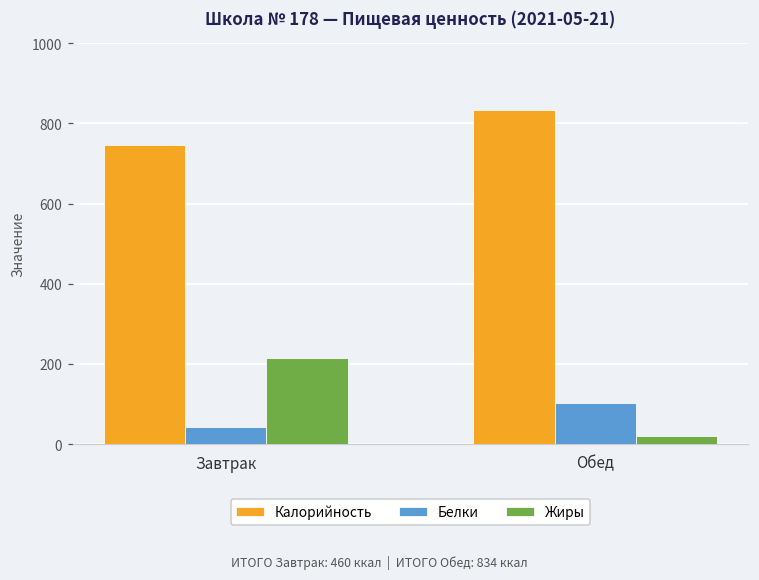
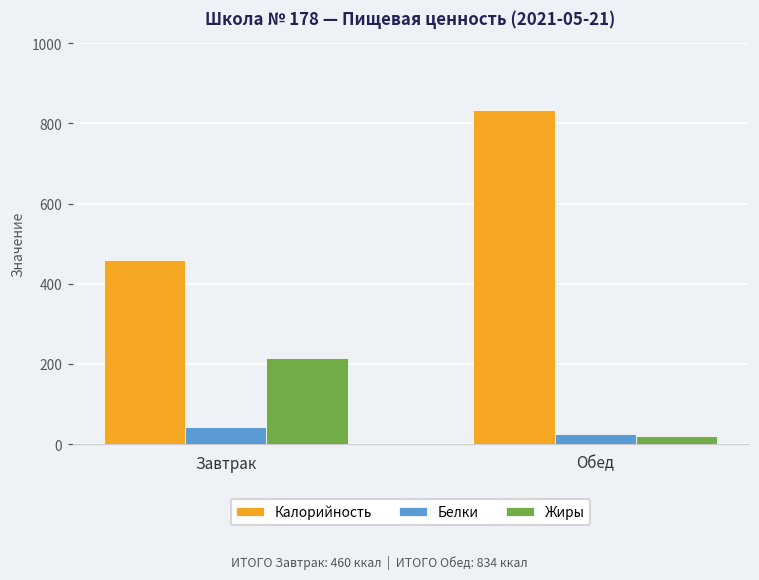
Калорийность, Завтрак: 750 -> 460
Белки, Обед: 100 -> 30
